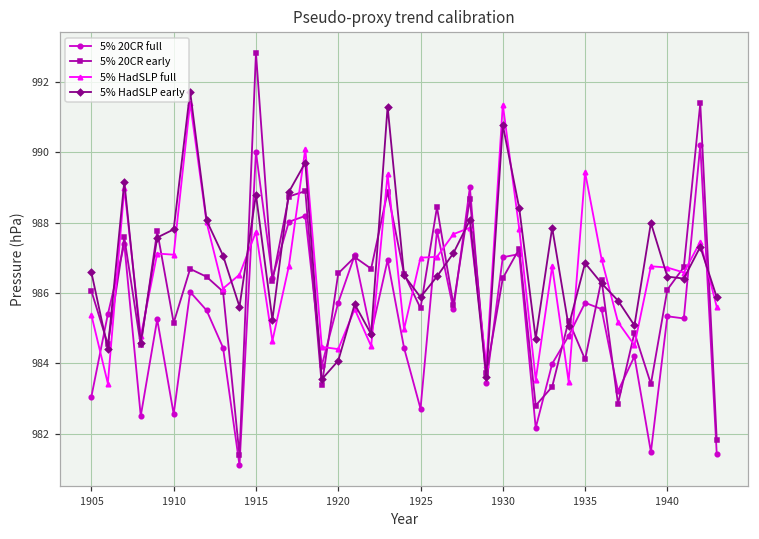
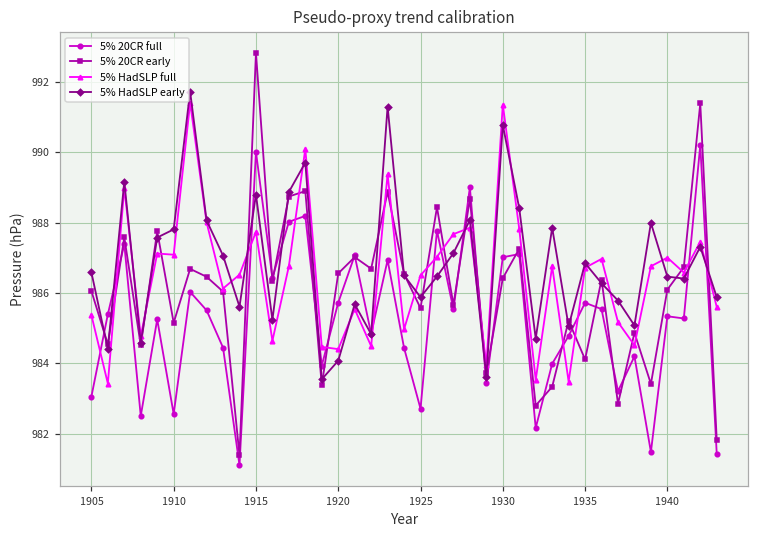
5% HadSLP full, 1925: 987.0 -> 986.5
5% HadSLP full, 1935: 989.4 -> 986.7
5% HadSLP full, 1940: 986.7 -> 987.0
